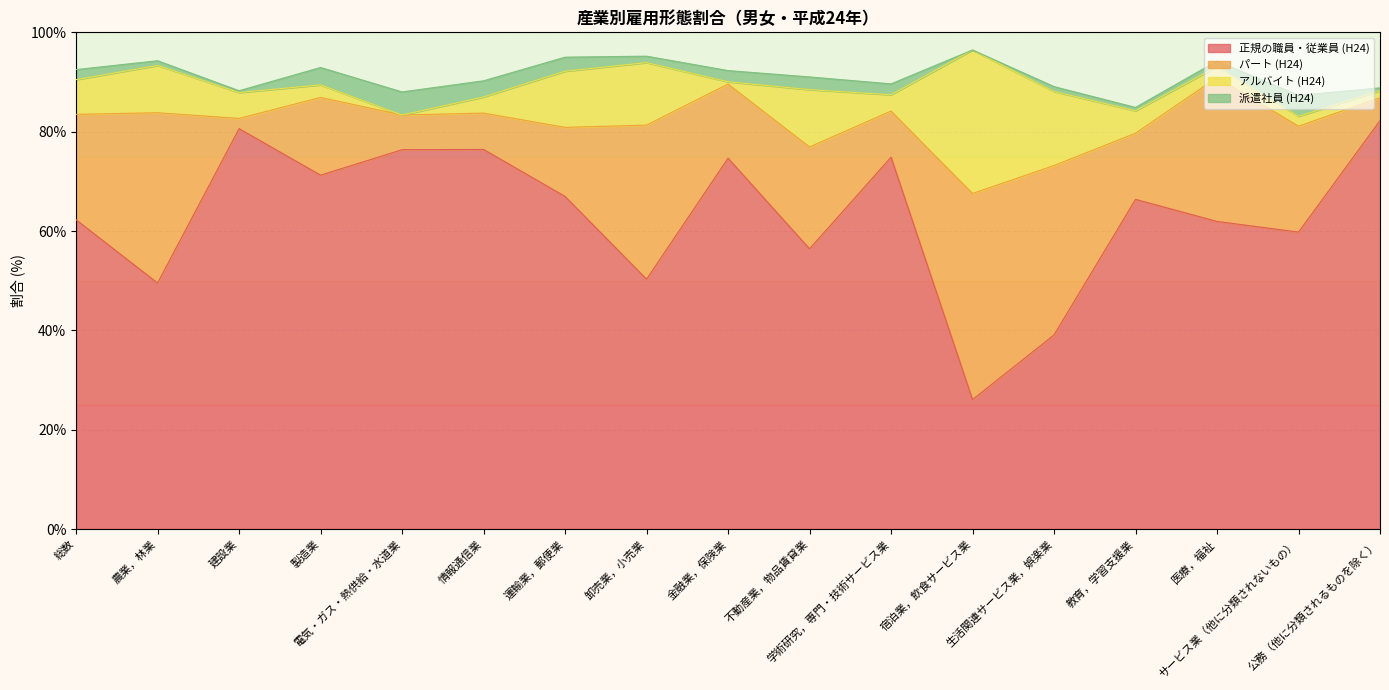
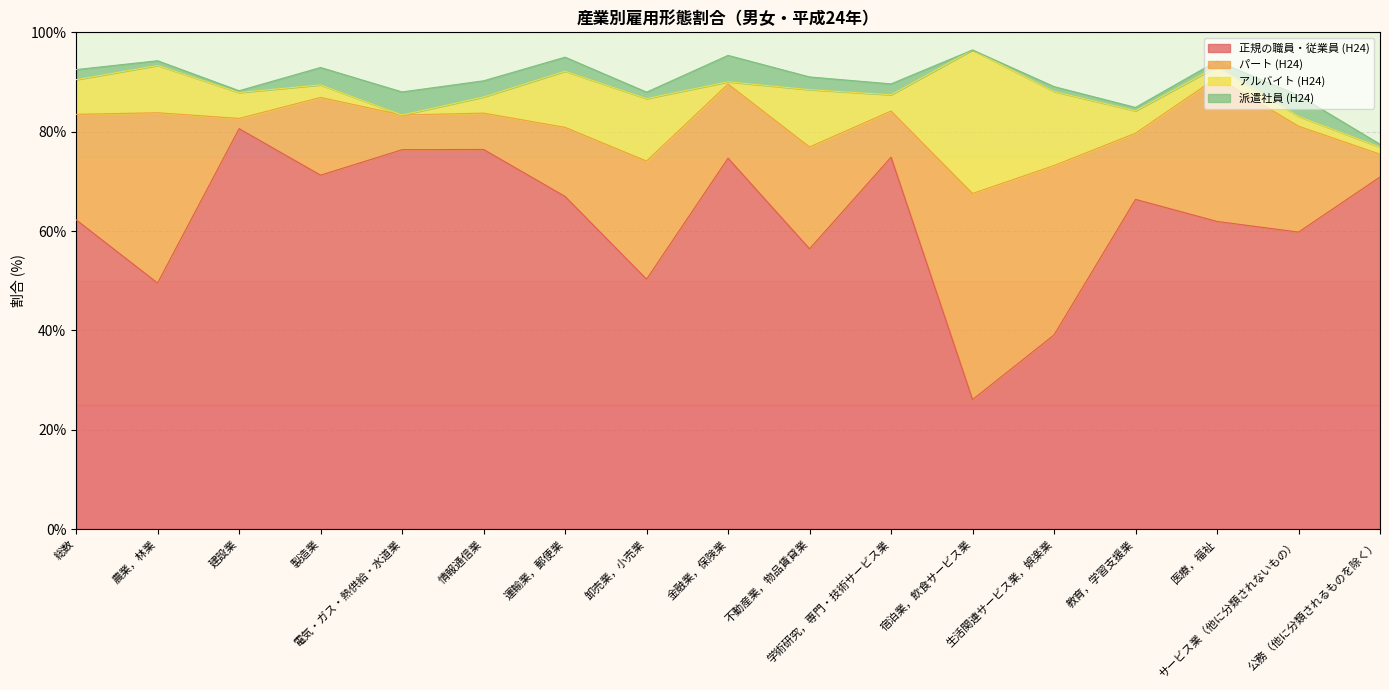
パート (H24), 卸売業，小売業: 31% -> 24%
派遣社員 (H24), 金融業，保険業: 2% -> 5%
正規の職員・従業員 (H24), 公務（他に分類されるものを除く）: 82% -> 71%
